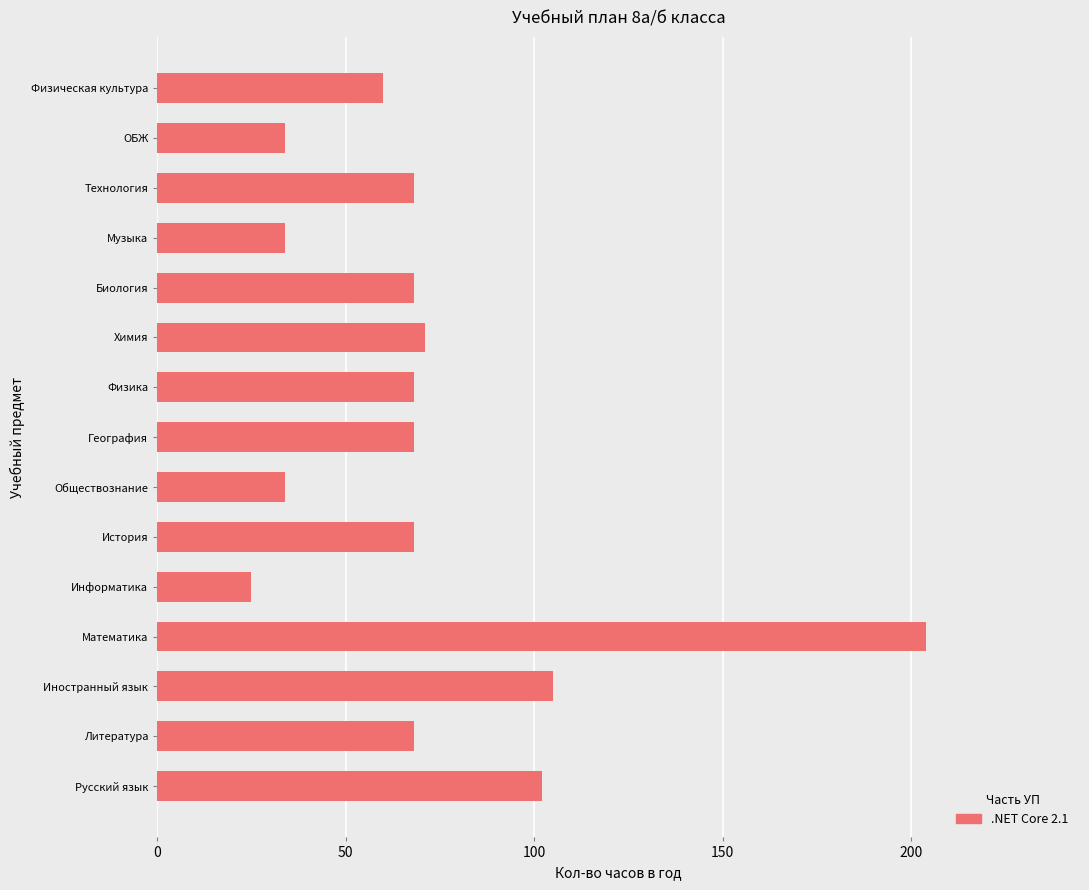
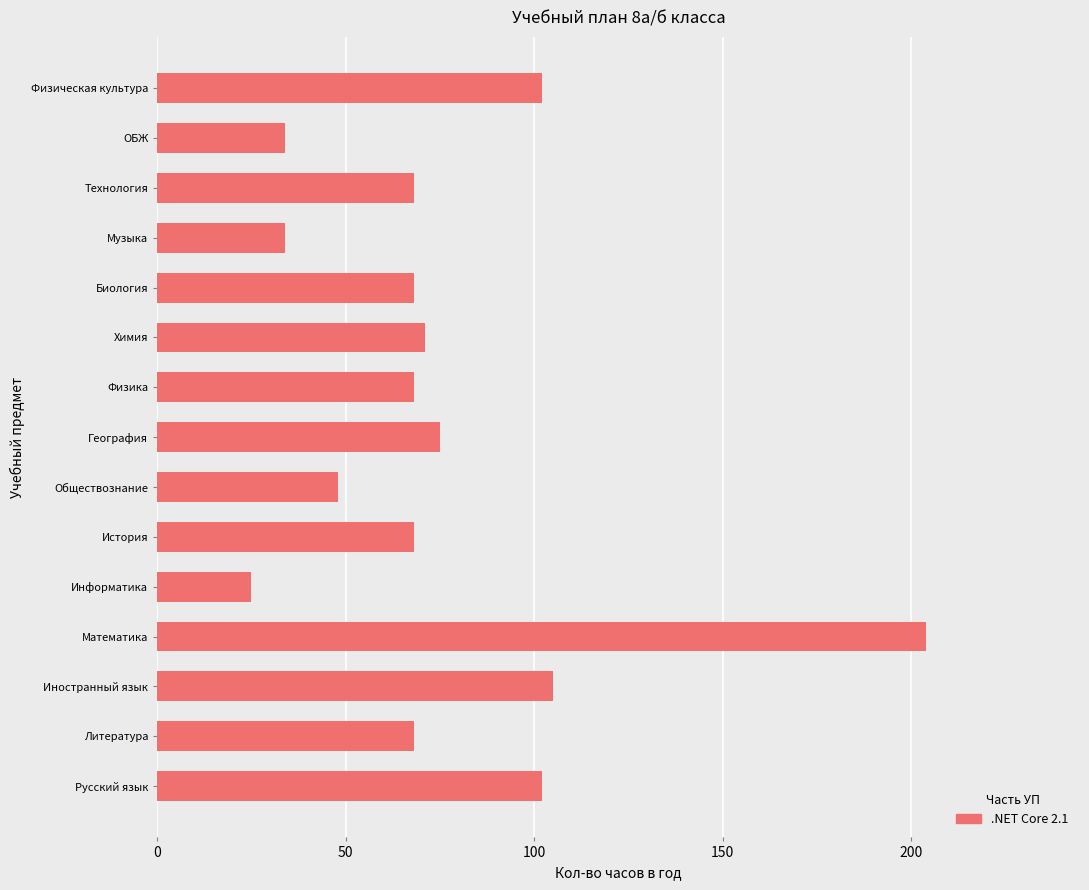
Физическая культура: 60 -> 102
География: 68 -> 75
Обществознание: 34 -> 48
